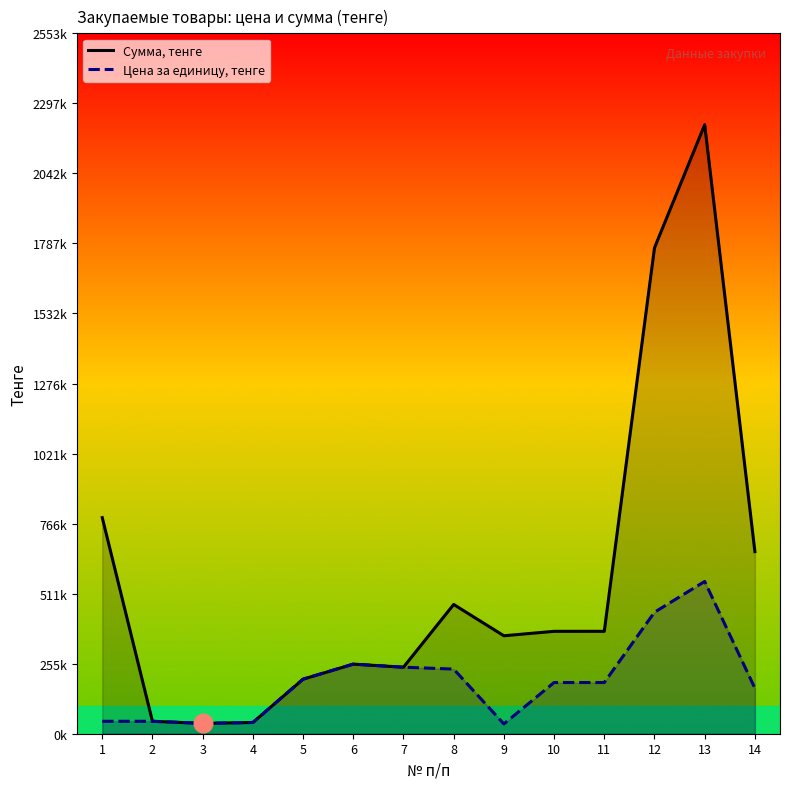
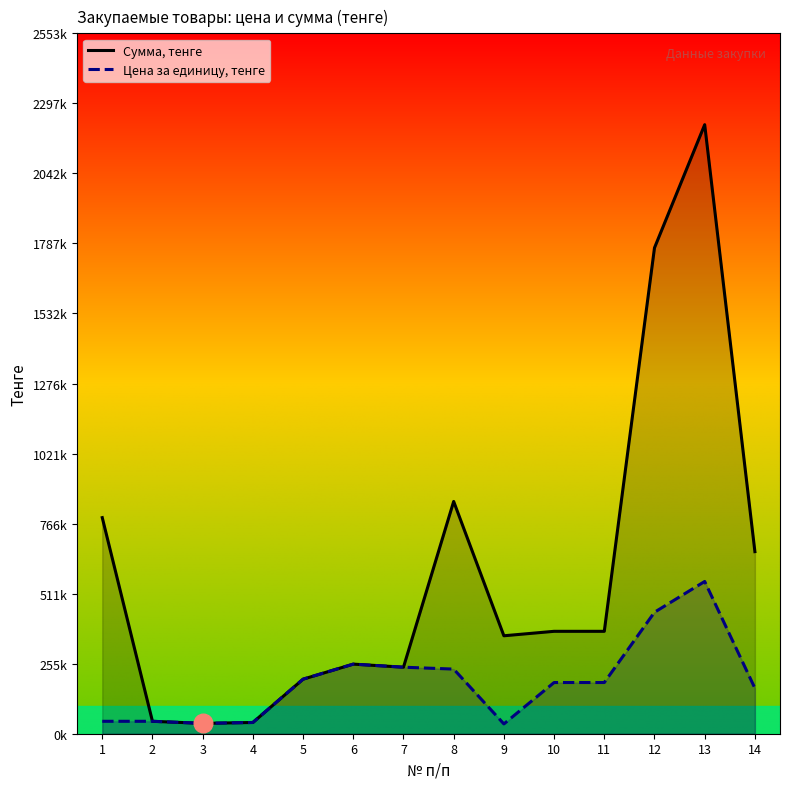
Сумма, тенге, 8: 470000 -> 850000
